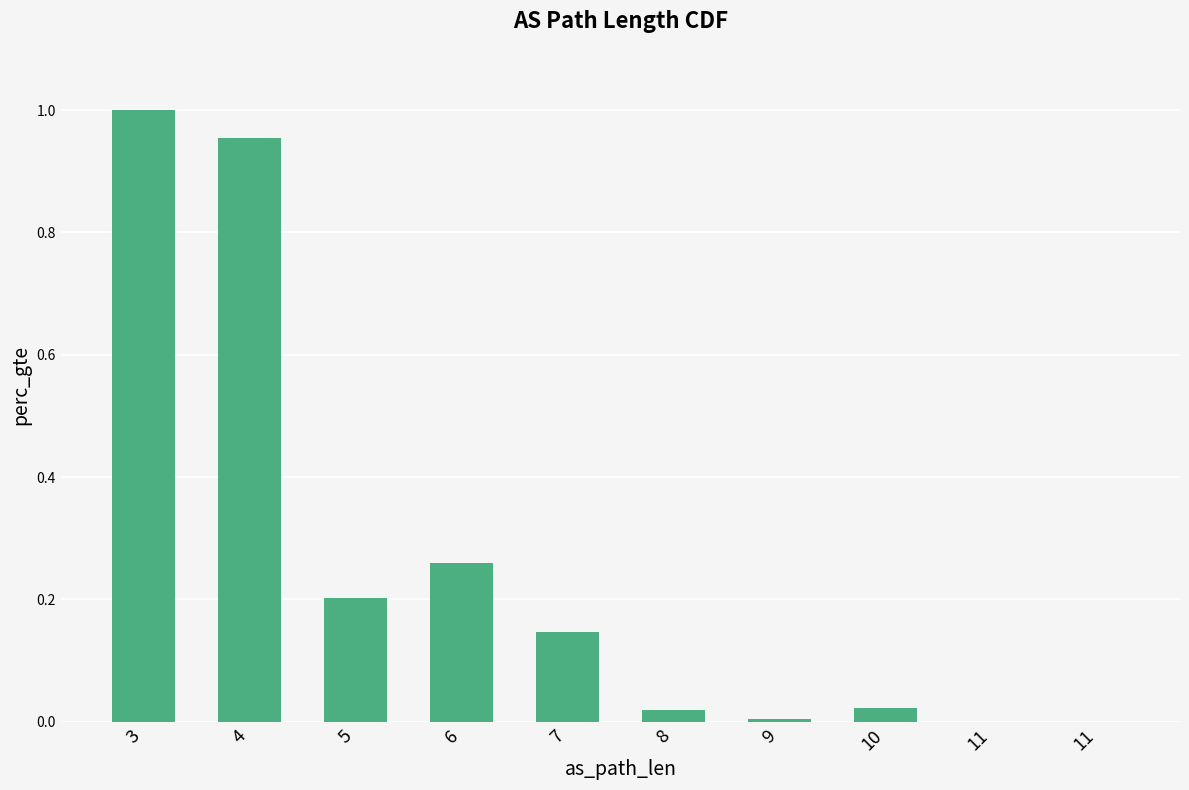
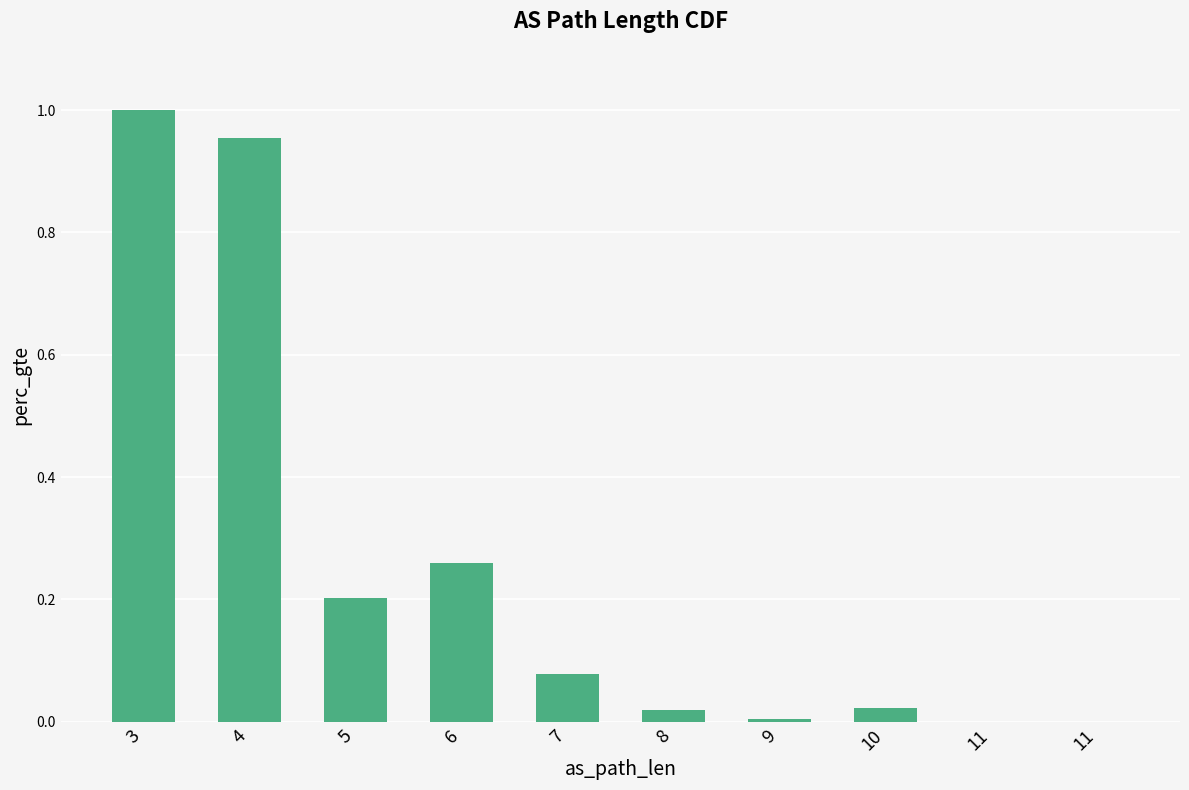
7: 0.15 -> 0.08
